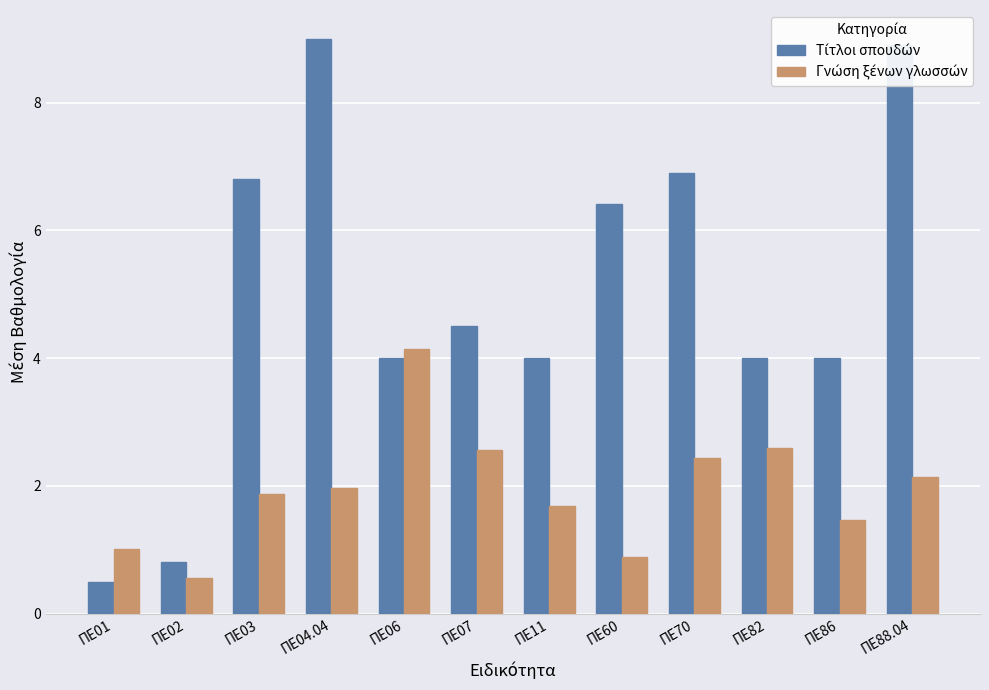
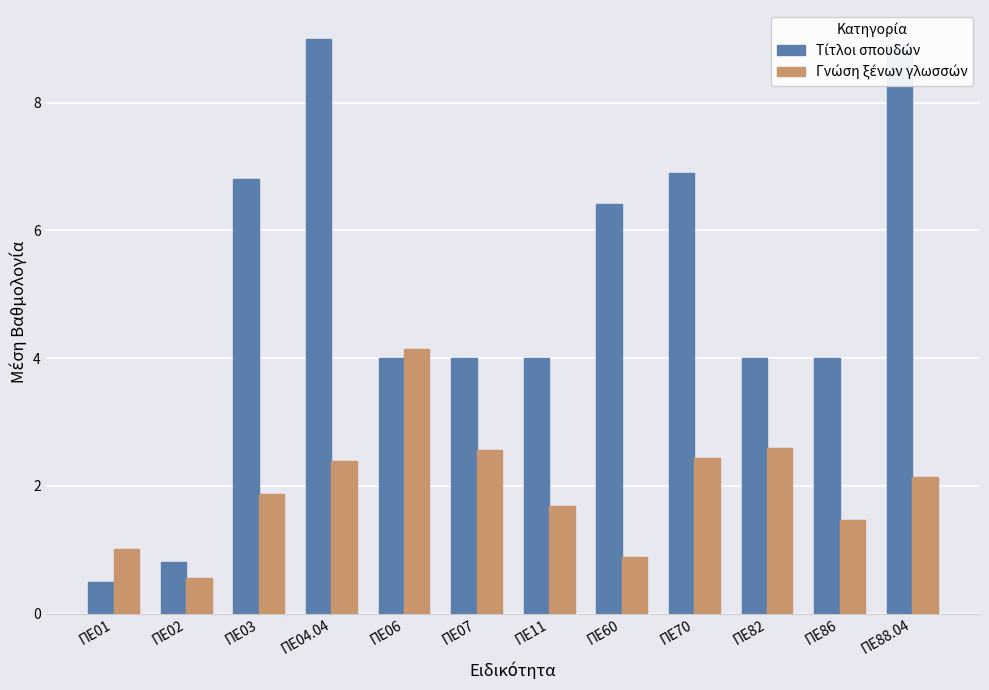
Γνώση ξένων γλωσσών, ΠΕ04.04: 2.0 -> 2.4
Τίτλοι σπουδών, ΠΕ07: 4.5 -> 4.0
